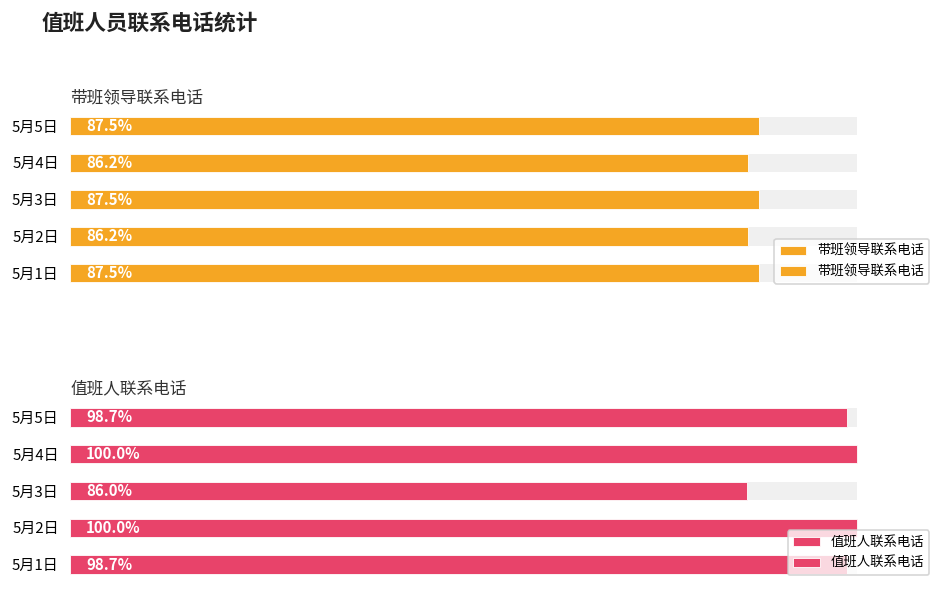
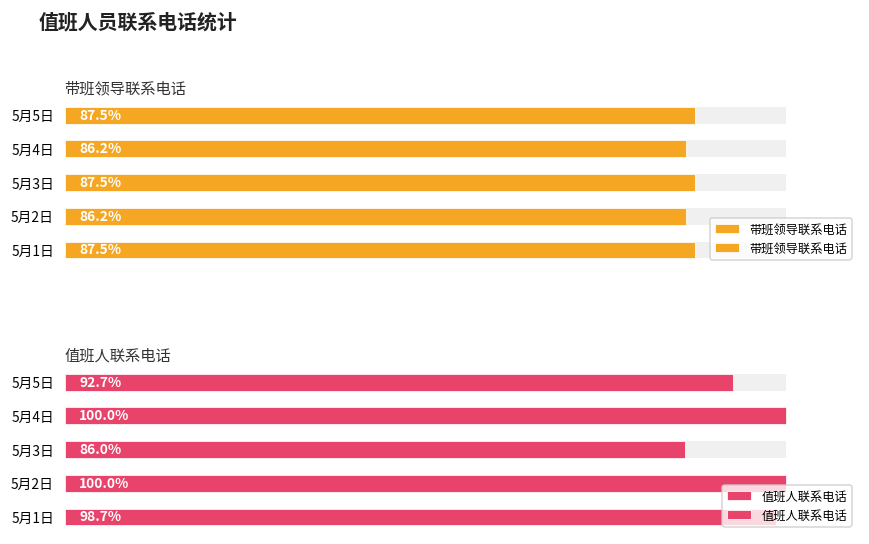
值班人联系电话, 值班人联系电话, 5月5日: 98.7% -> 92.7%
